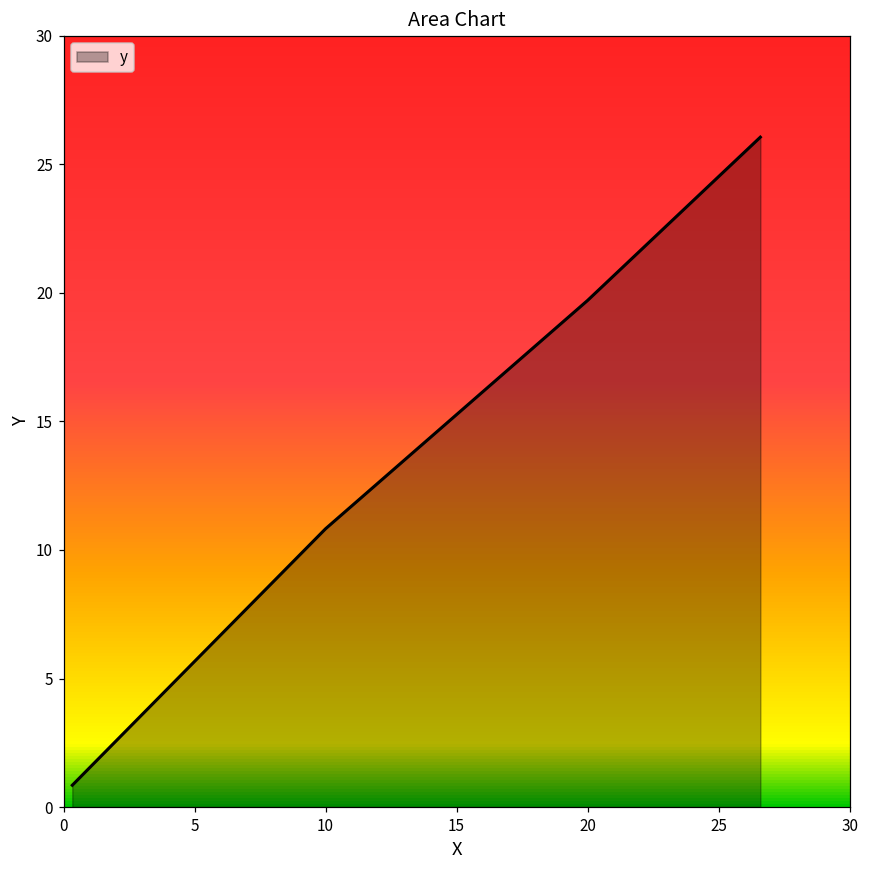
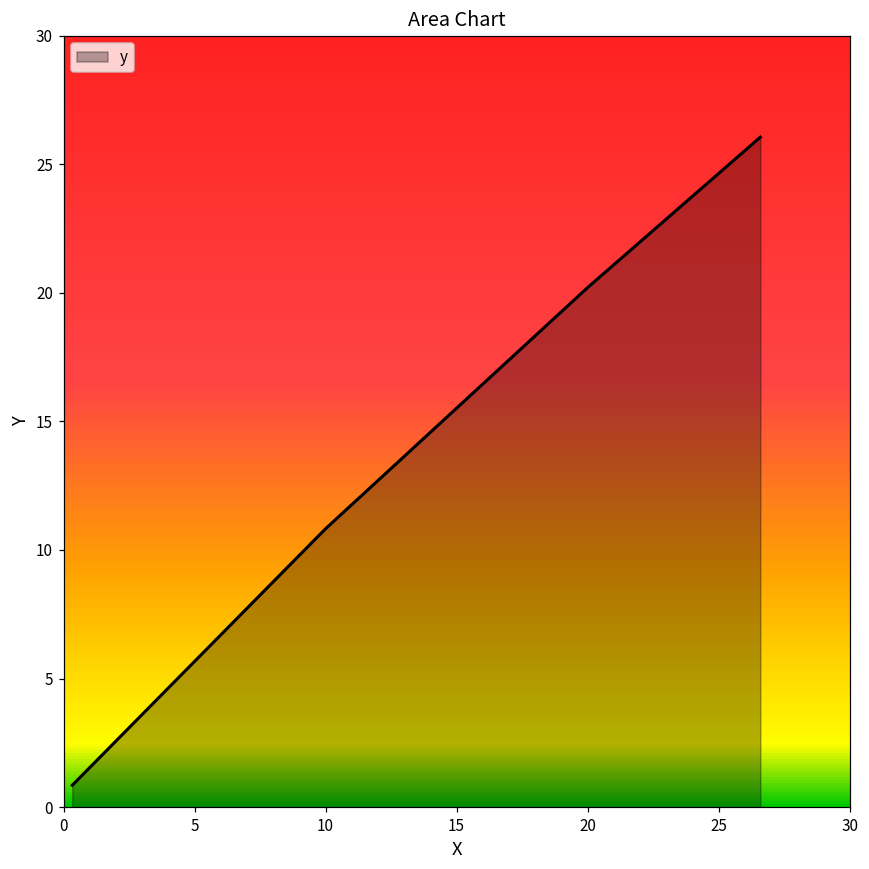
20: 19.7 -> 20.2
